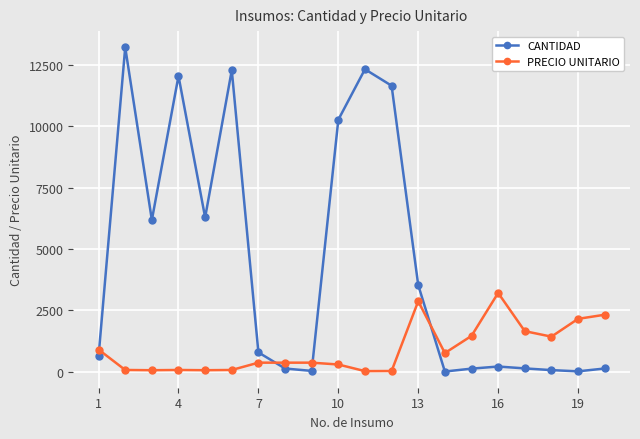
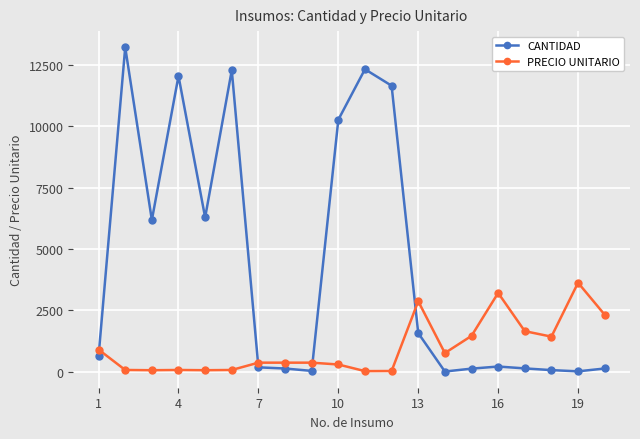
CANTIDAD, 7: 800 -> 200
CANTIDAD, 13: 3500 -> 1600
PRECIO UNITARIO, 19: 2200 -> 3600
